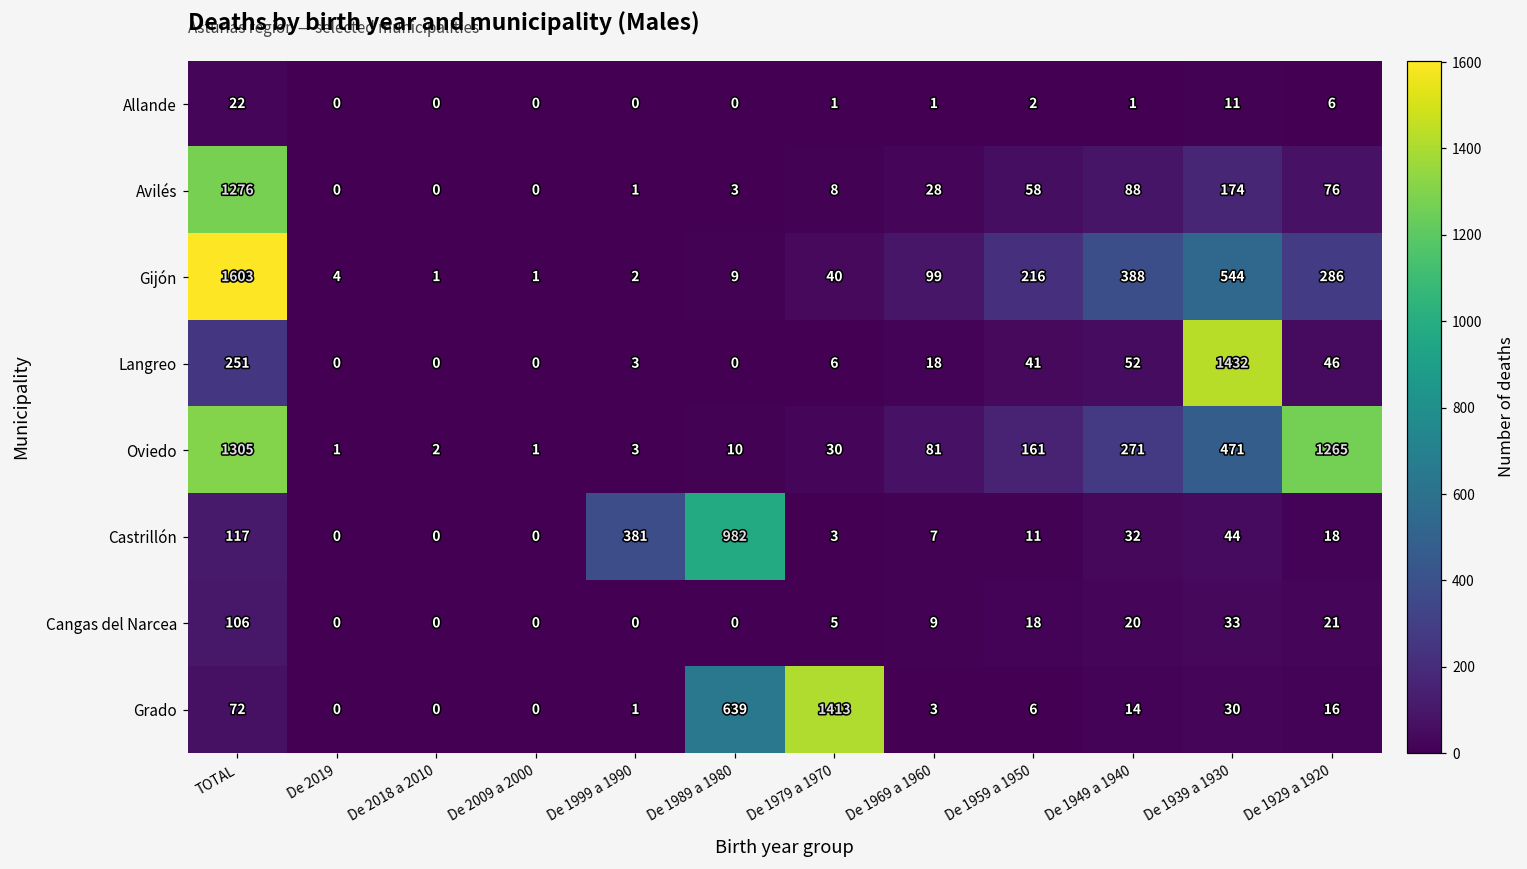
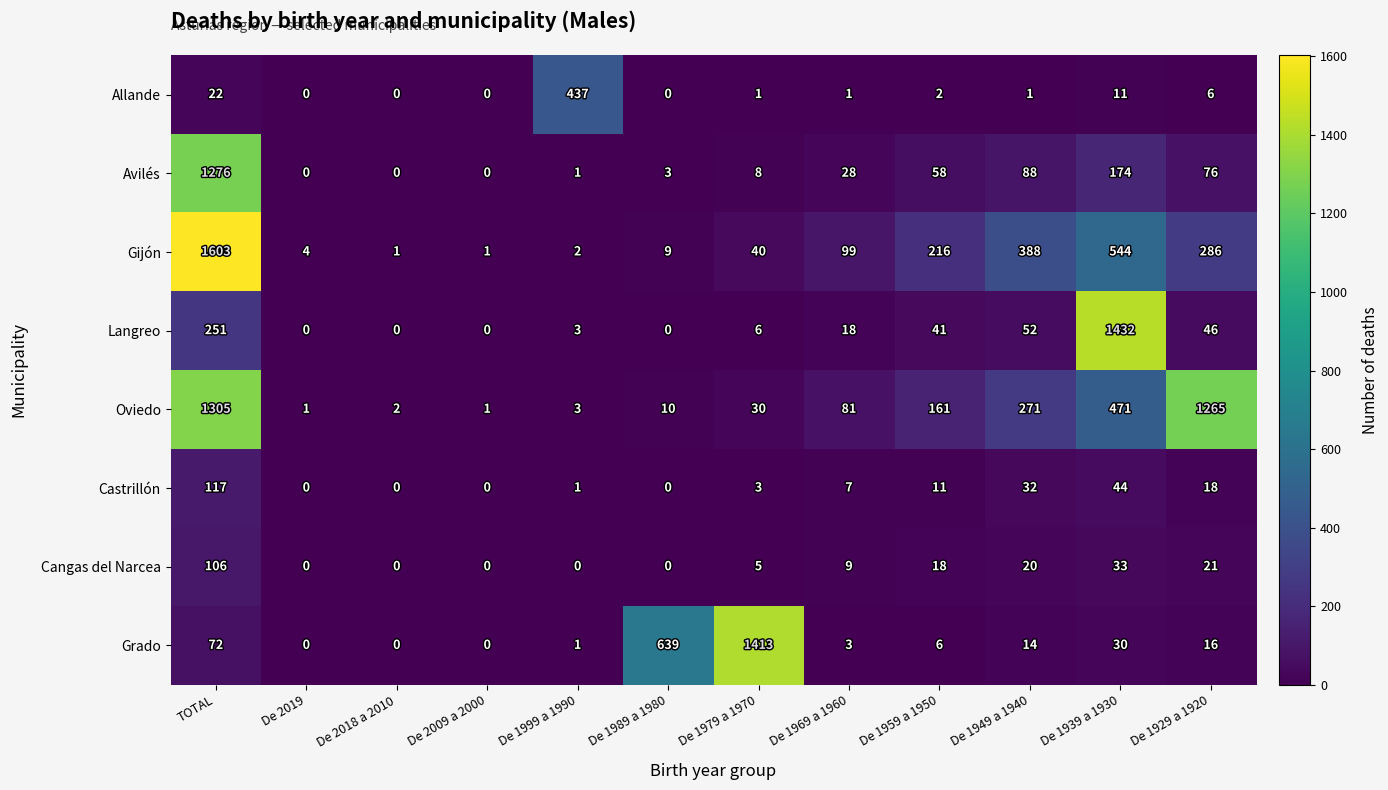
Allande, De 1999 a 1990: 0 -> 437
Castrillón, De 1999 a 1990: 381 -> 1
Castrillón, De 1989 a 1980: 982 -> 0
